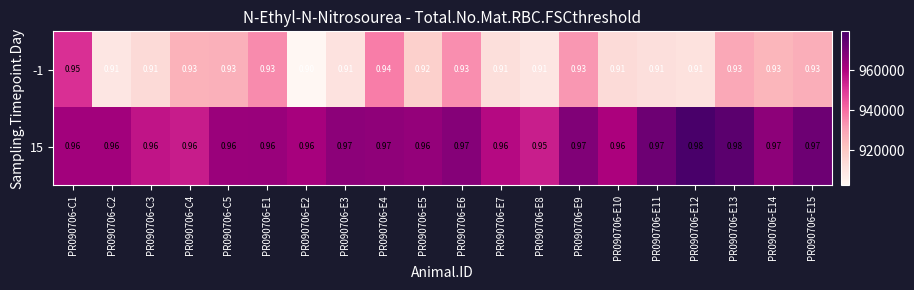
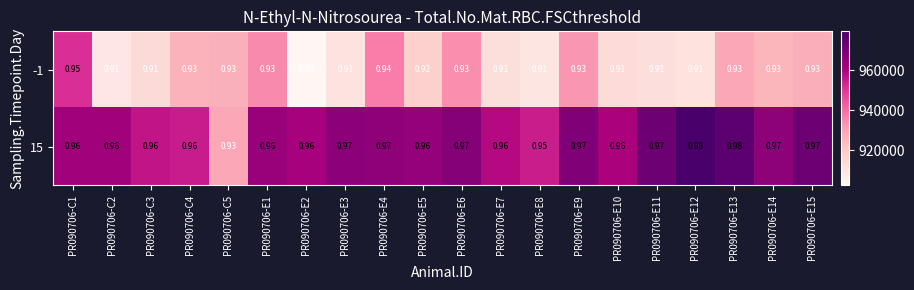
15, PR090706-C5: 0.96 -> 0.93
